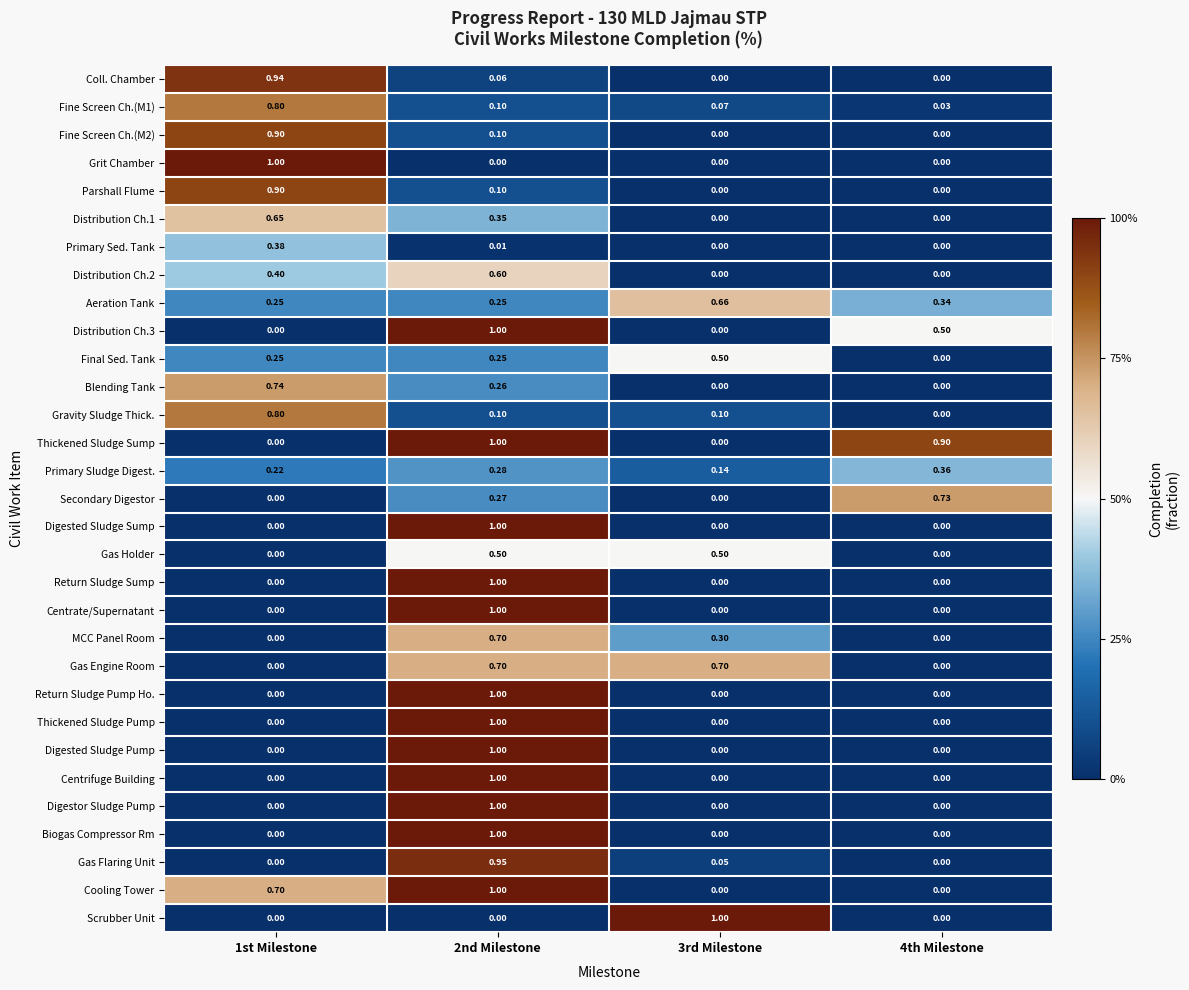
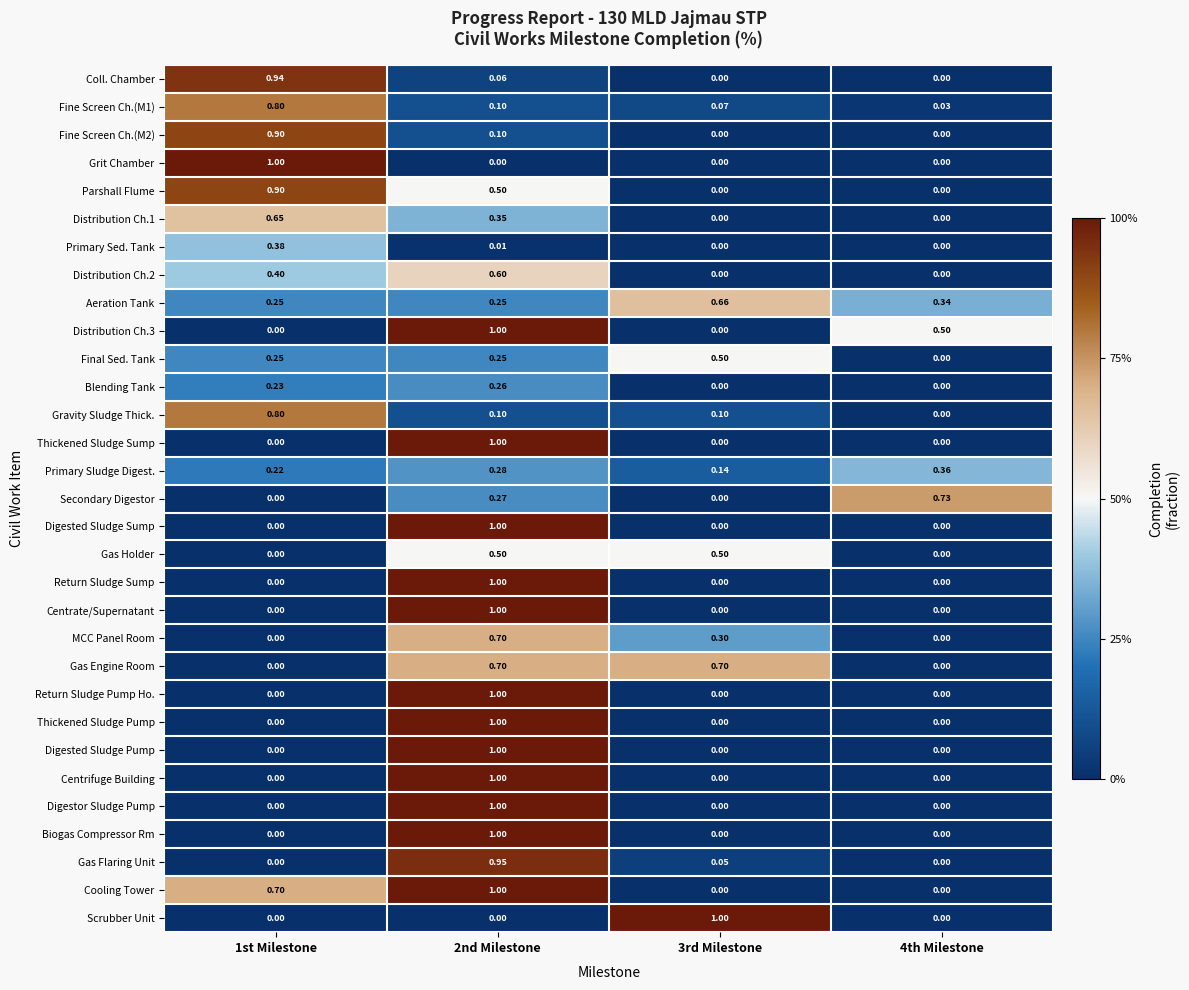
Parshall Flume, 2nd Milestone: 0.10 -> 0.50
Blending Tank, 1st Milestone: 0.74 -> 0.23
Thickened Sludge Sump, 4th Milestone: 0.90 -> 0.00
